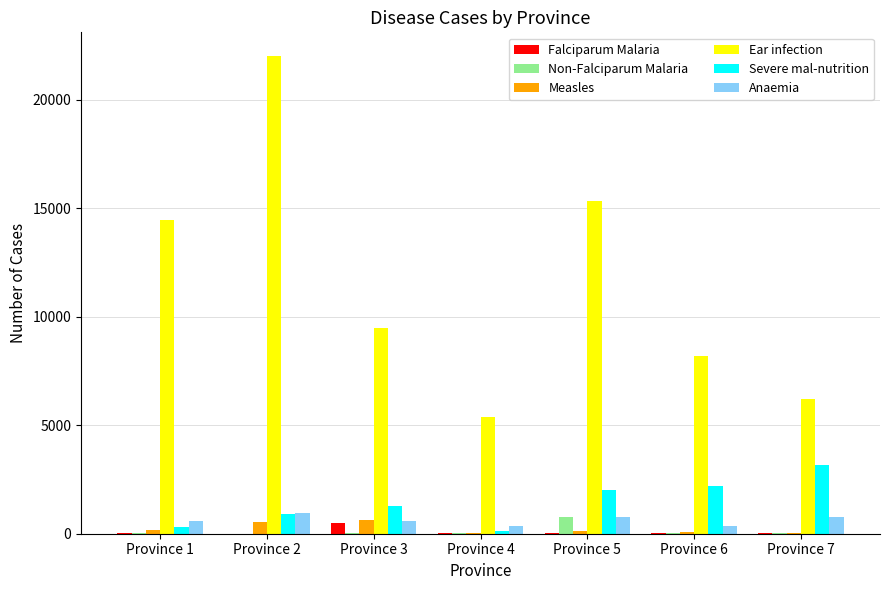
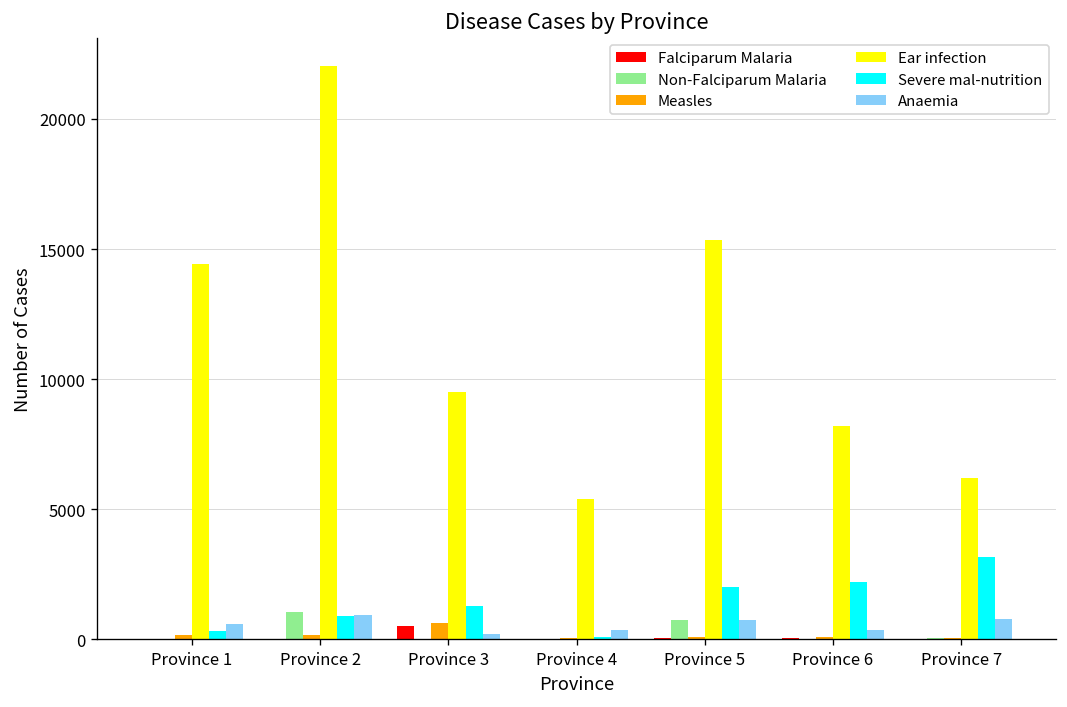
Non-Falciparum Malaria, Province 2: 0 -> 1000
Measles, Province 2: 600 -> 200
Anaemia, Province 3: 600 -> 200
